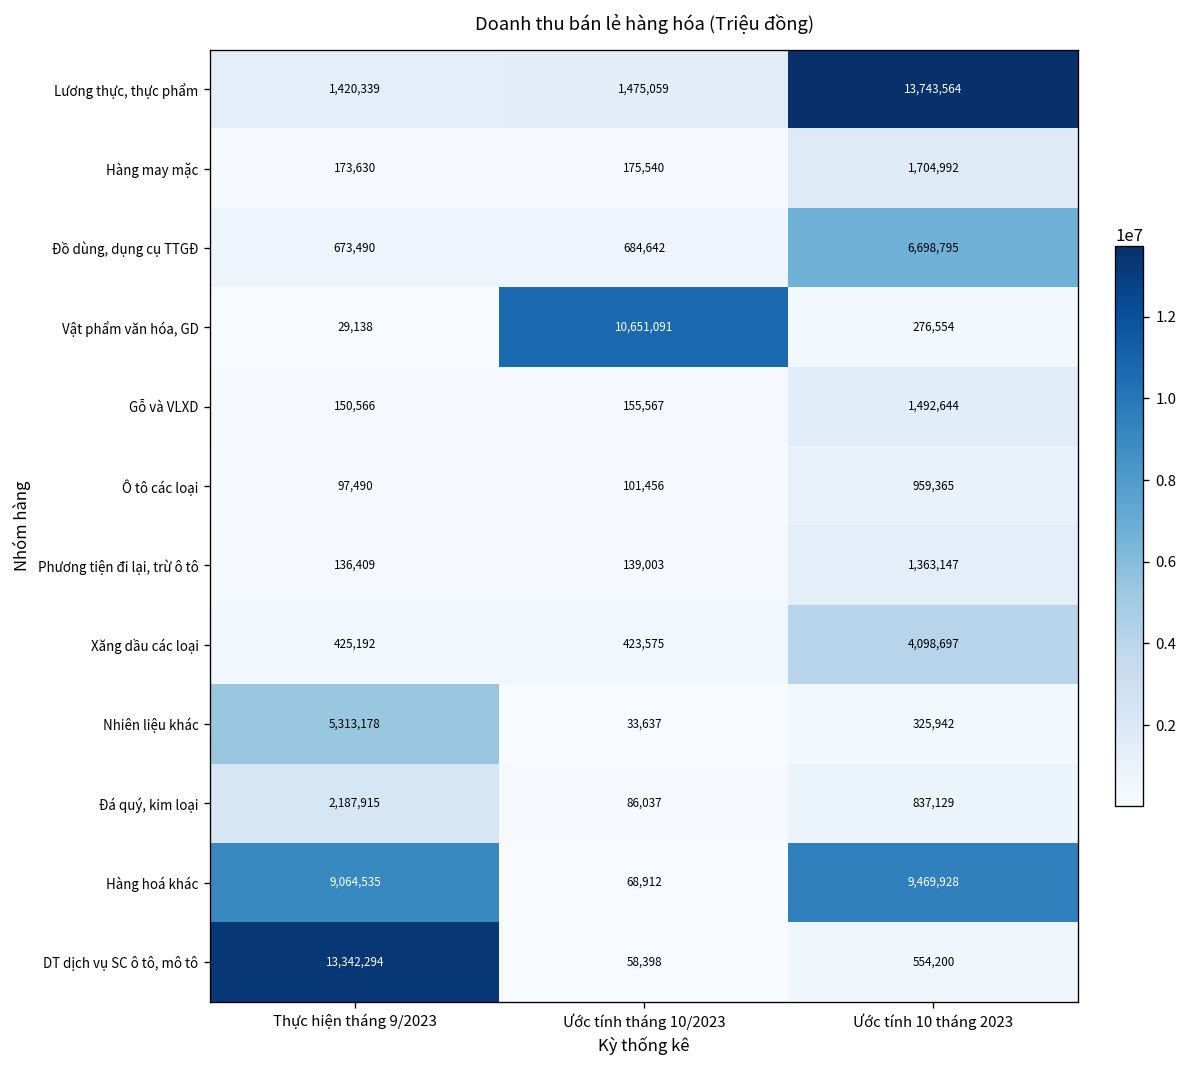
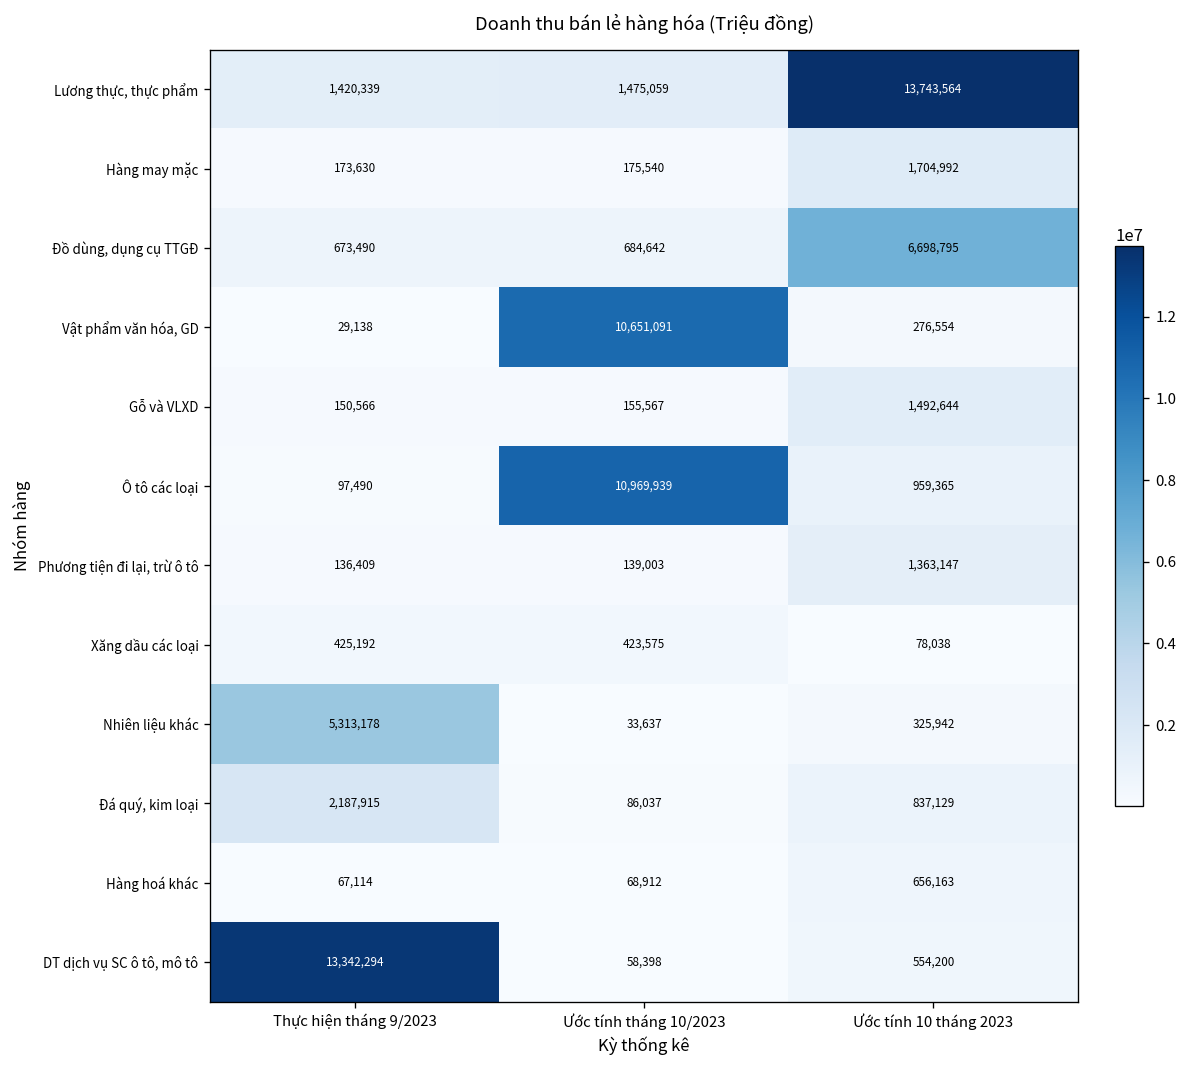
Ô tô các loại, Ước tính tháng 10/2023: 101,456 -> 10,969,939
Xăng dầu các loại, Ước tính 10 tháng 2023: 4,098,697 -> 78,038
Hàng hoá khác, Thực hiện tháng 9/2023: 9,064,535 -> 67,114
Hàng hoá khác, Ước tính 10 tháng 2023: 9,469,928 -> 656,163
